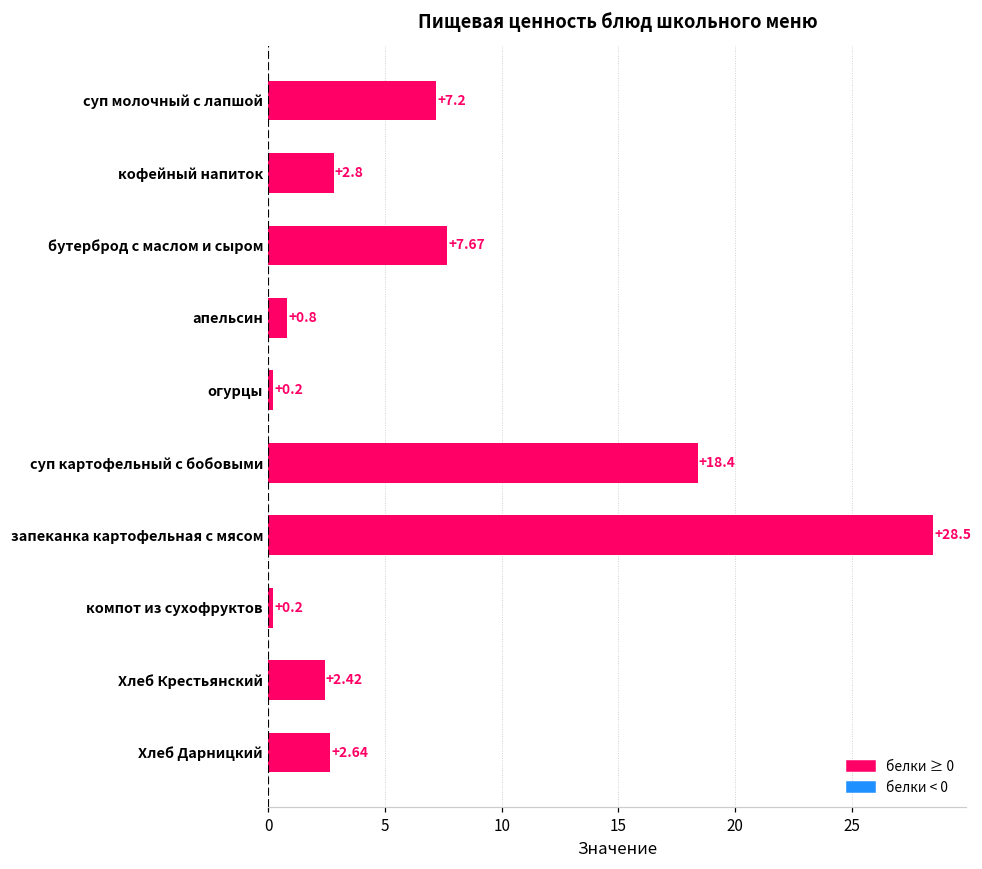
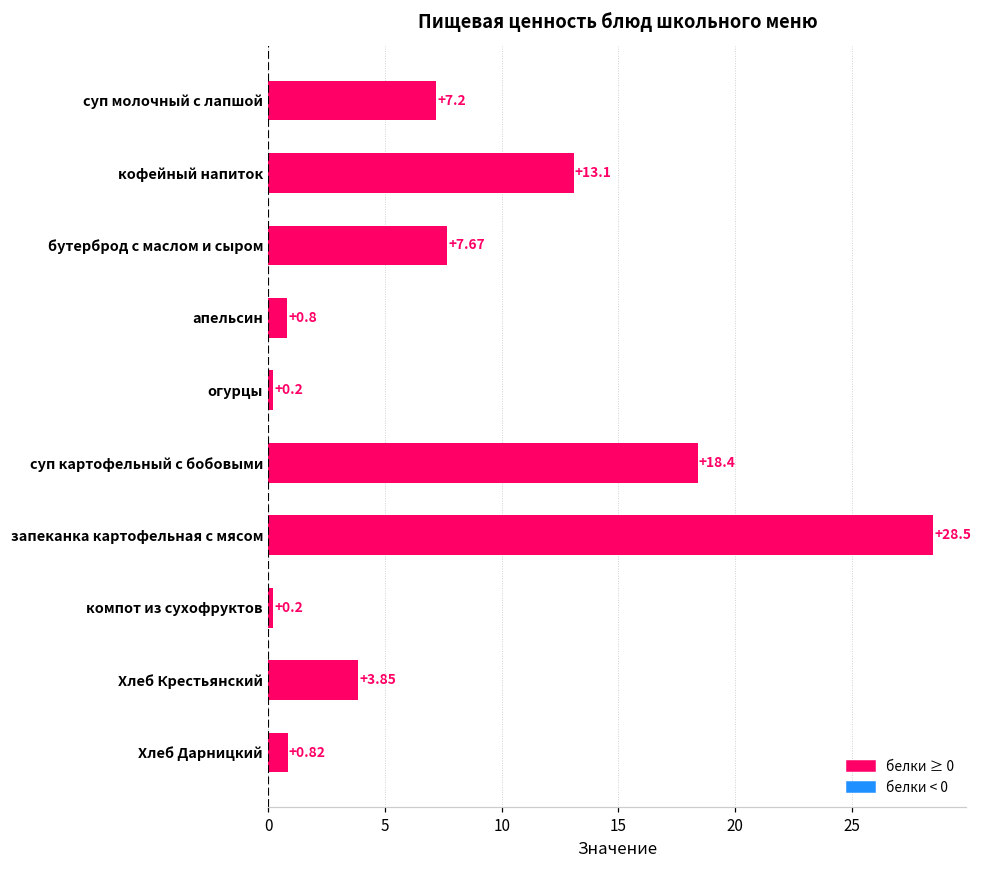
кофейный напиток: +2.8 -> +13.1
Хлеб Крестьянский: +2.42 -> +3.85
Хлеб Дарницкий: +2.64 -> +0.82
